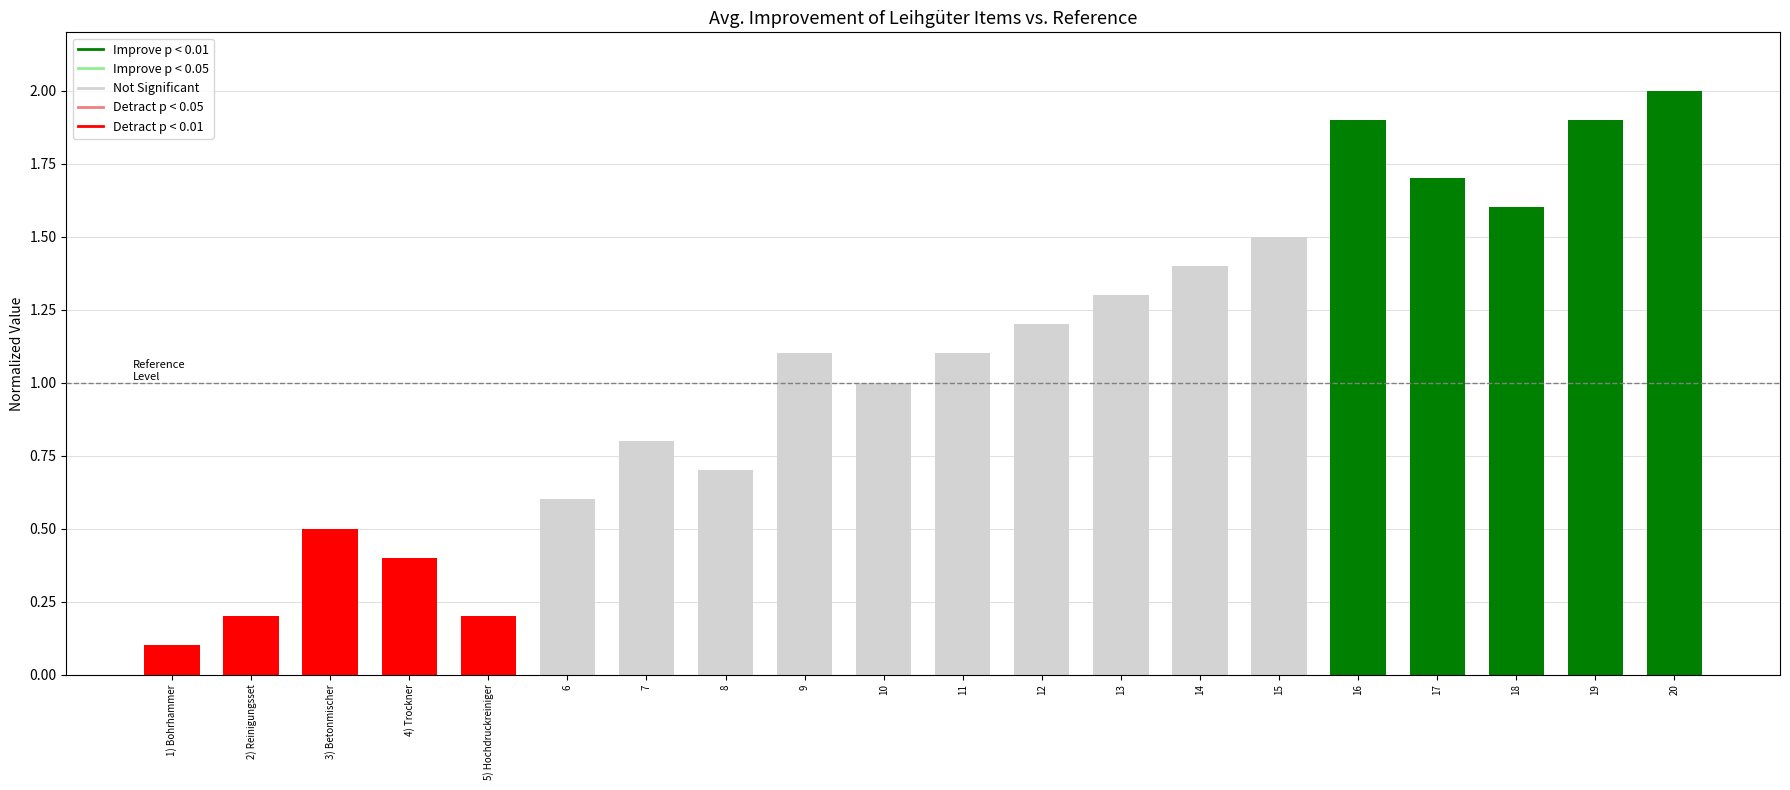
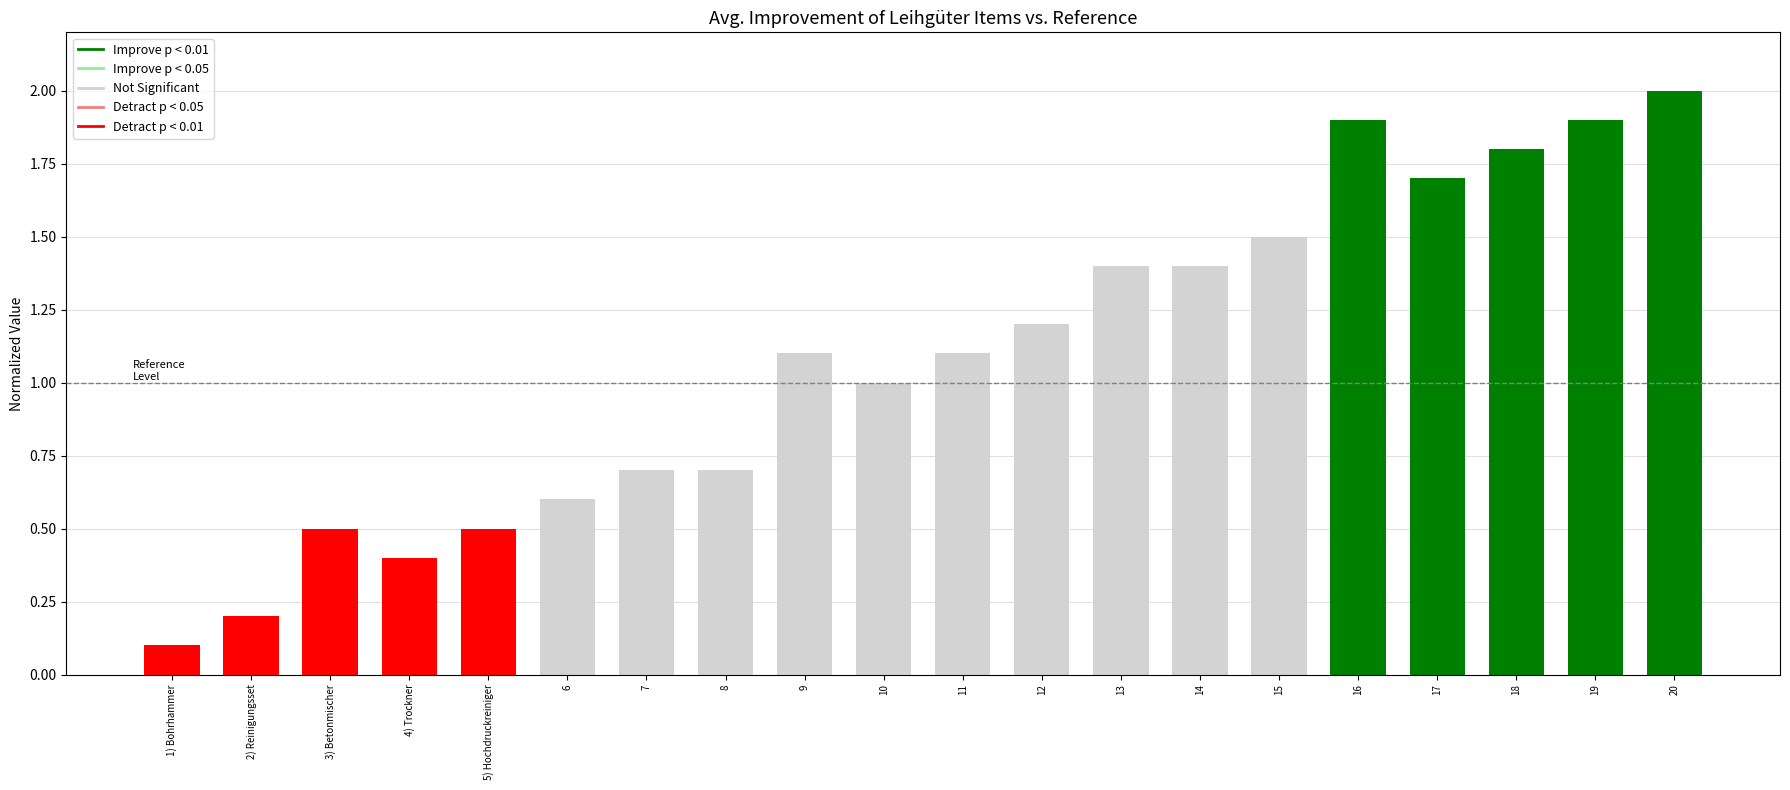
5) Hochdruckreiniger: 0.20 -> 0.50
7: 0.80 -> 0.70
13: 1.30 -> 1.40
18: 1.60 -> 1.80
